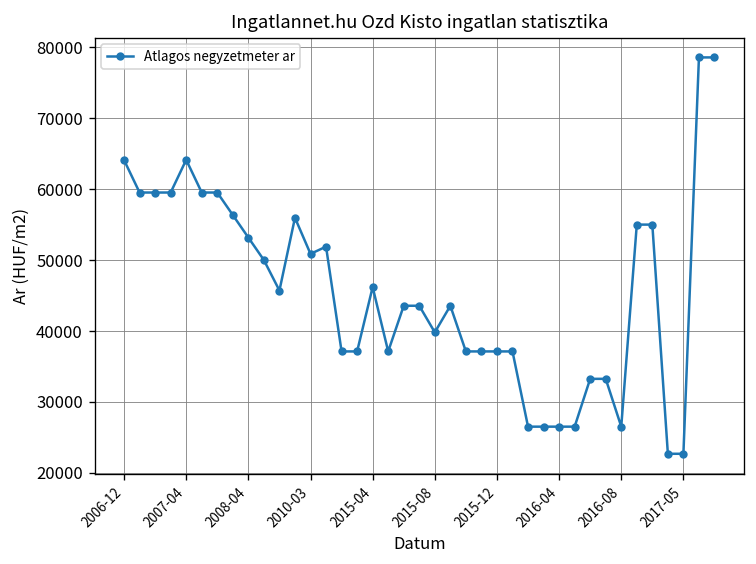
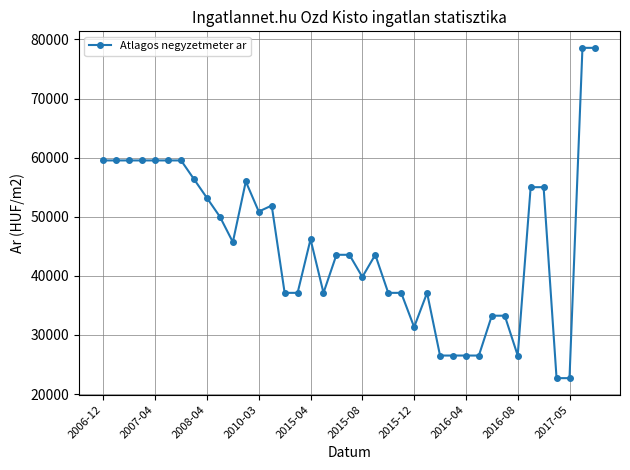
2006-12: 64000 -> 60000
2007-04: 64000 -> 60000
2015-12: 37000 -> 31000
